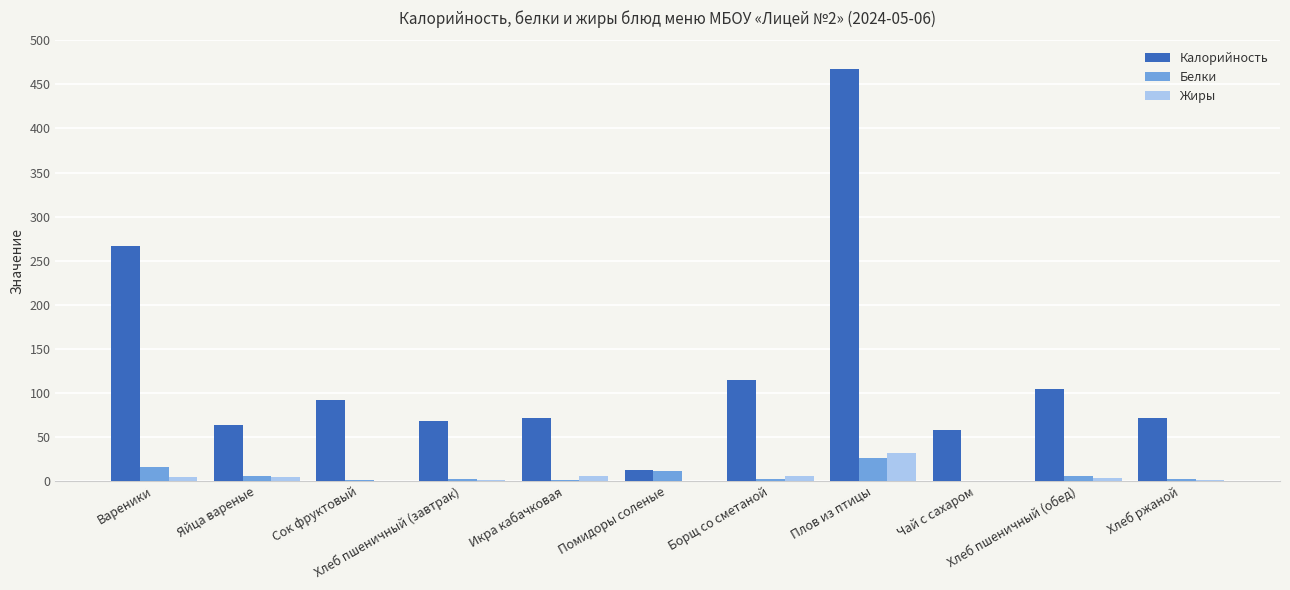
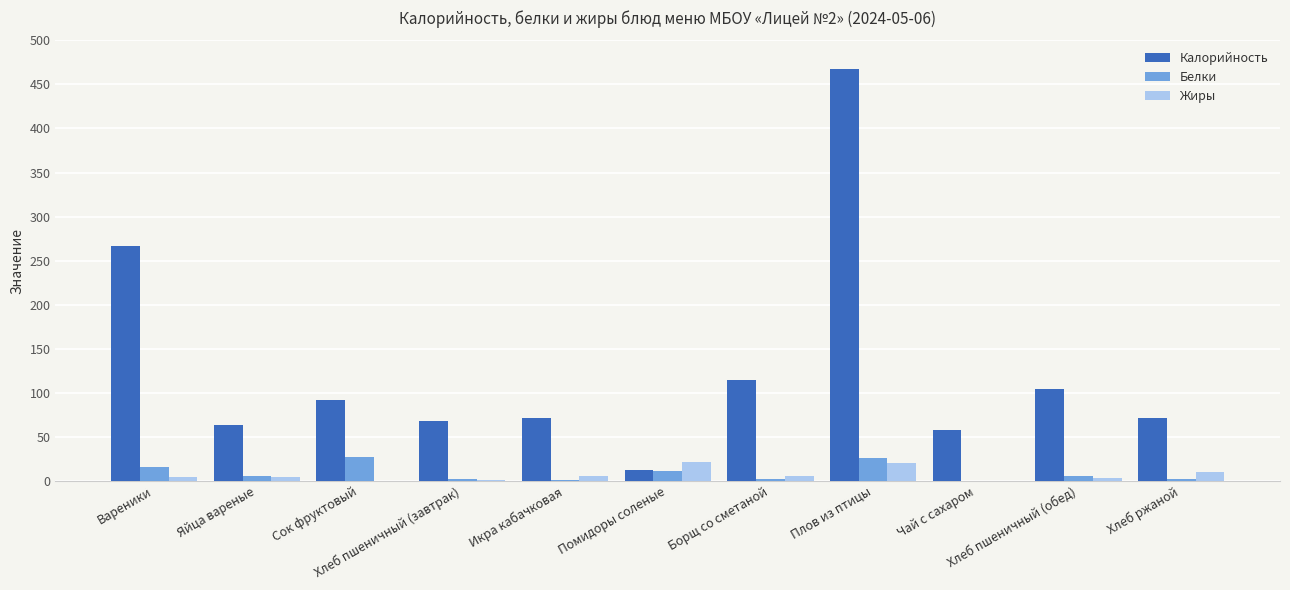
Белки, Сок фруктовый: 0 -> 30
Жиры, Помидоры соленые: 0 -> 20
Жиры, Плов из птицы: 30 -> 20
Жиры, Хлеб ржаной: 0 -> 10
